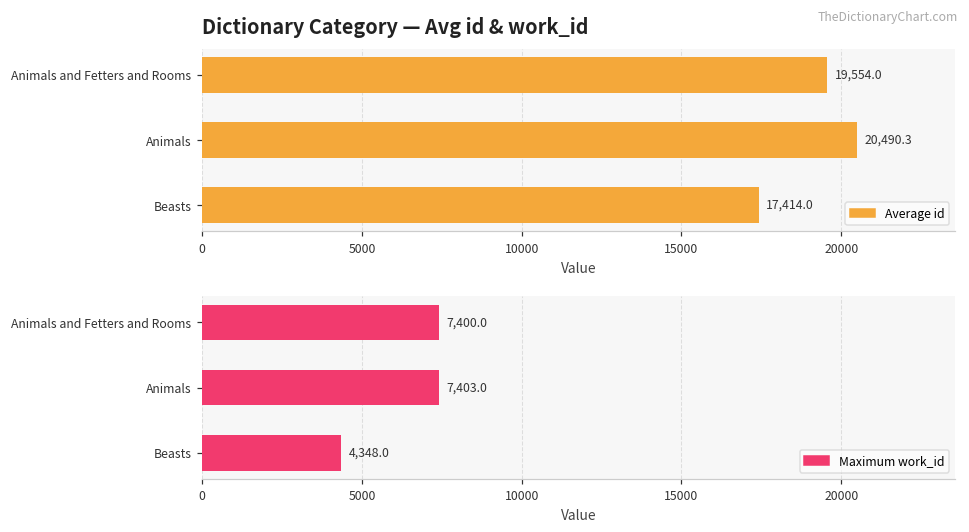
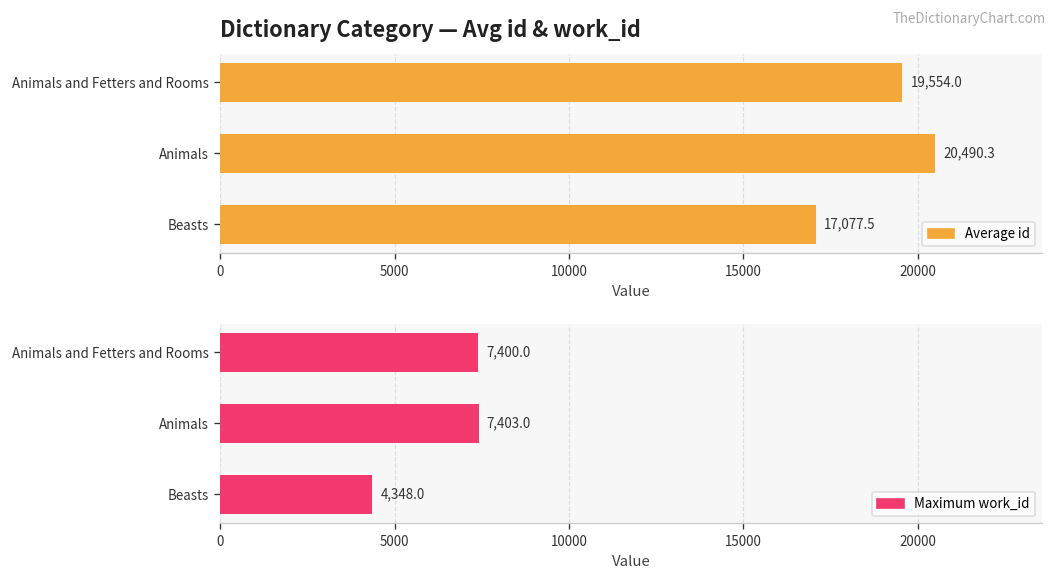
Dictionary Category — Avg id & work_id, Beasts: 17,414.0 -> 17,077.5
